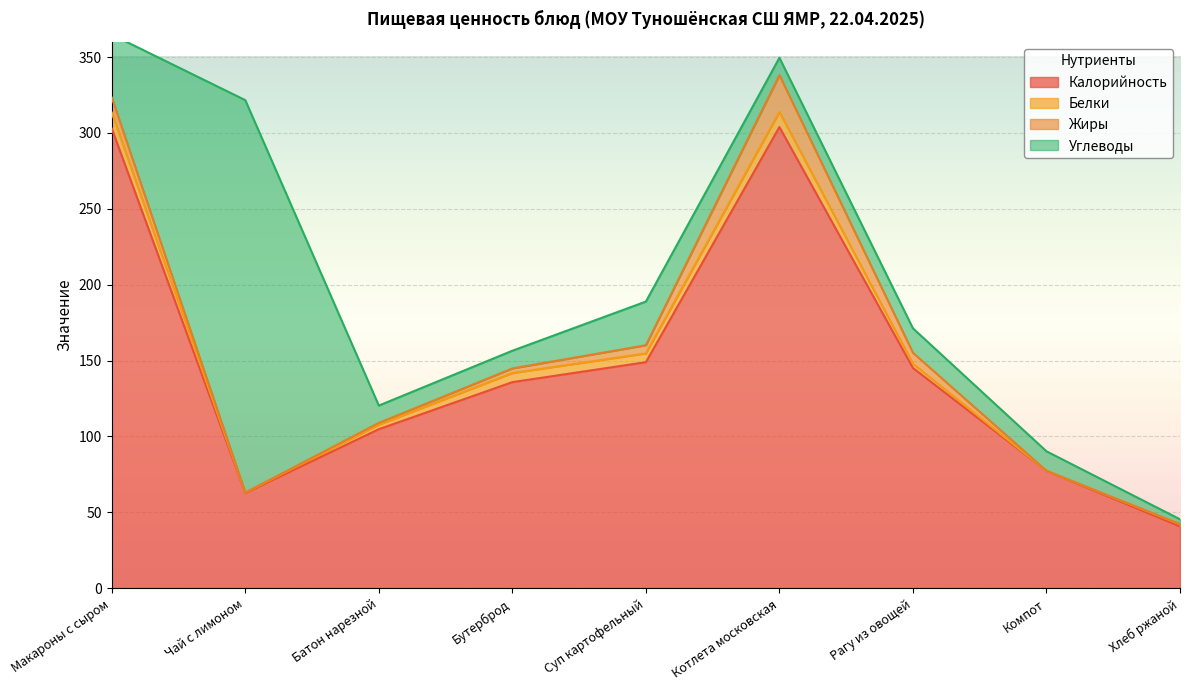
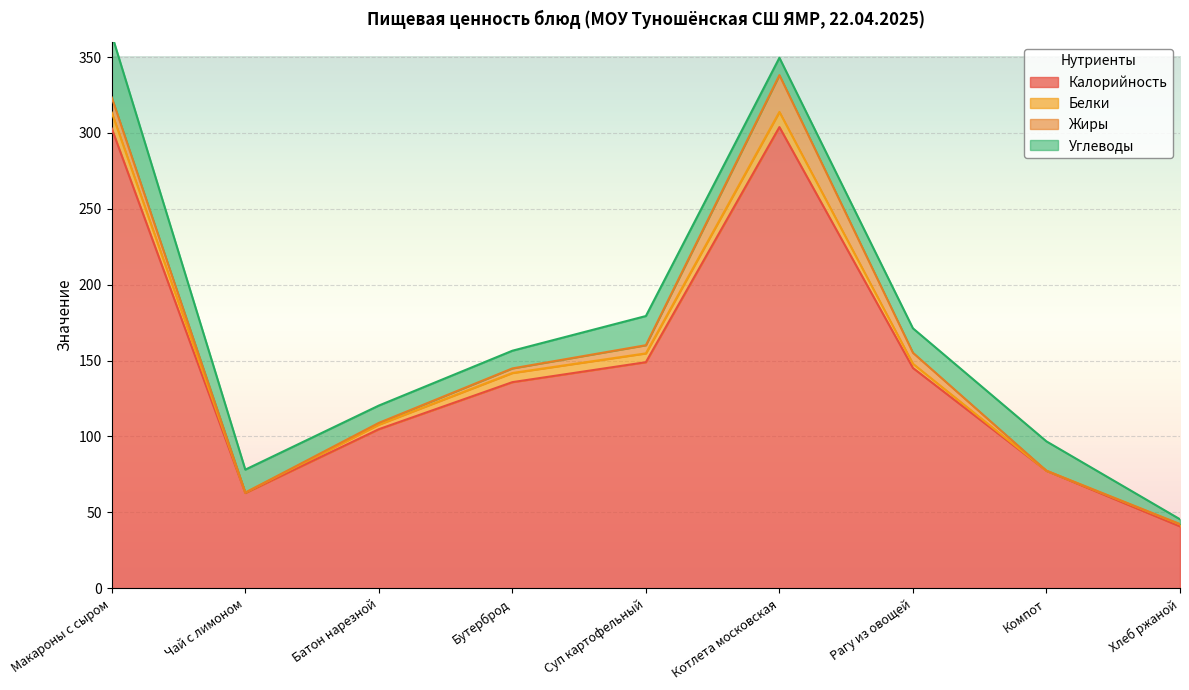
Углеводы, Чай с лимоном: 259 -> 15
Углеводы, Суп картофельный: 29 -> 19
Углеводы, Компот: 13 -> 19
